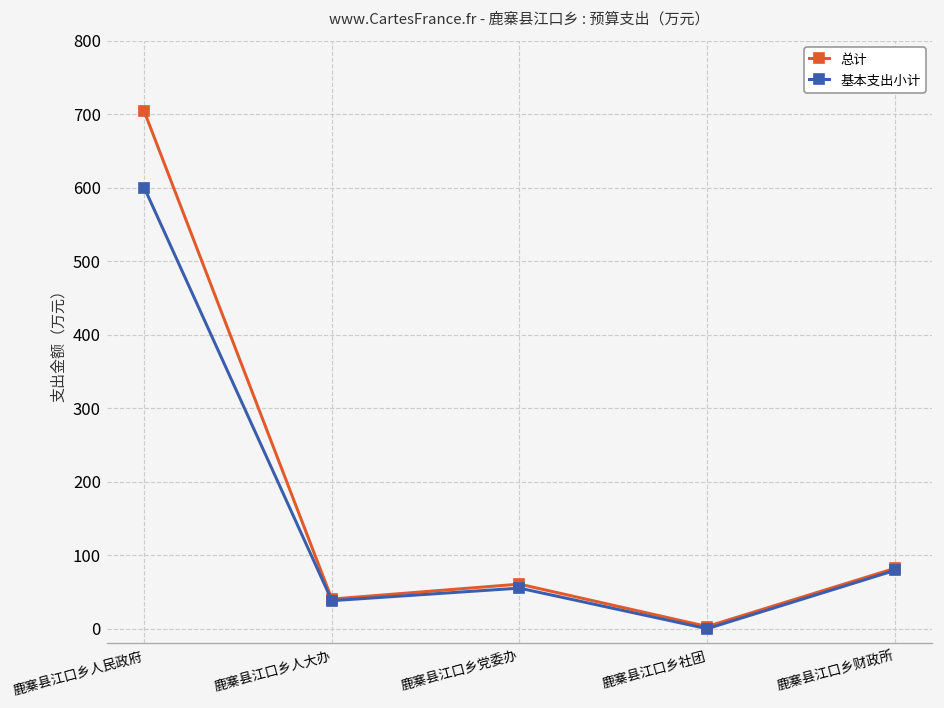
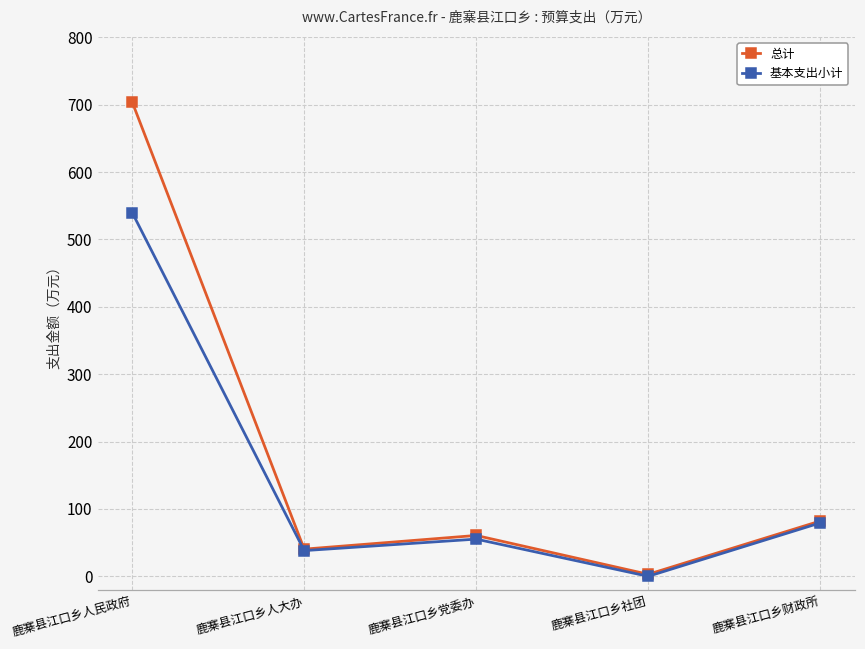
基本支出小计, 鹿寨县江口乡人民政府: 600 -> 540
